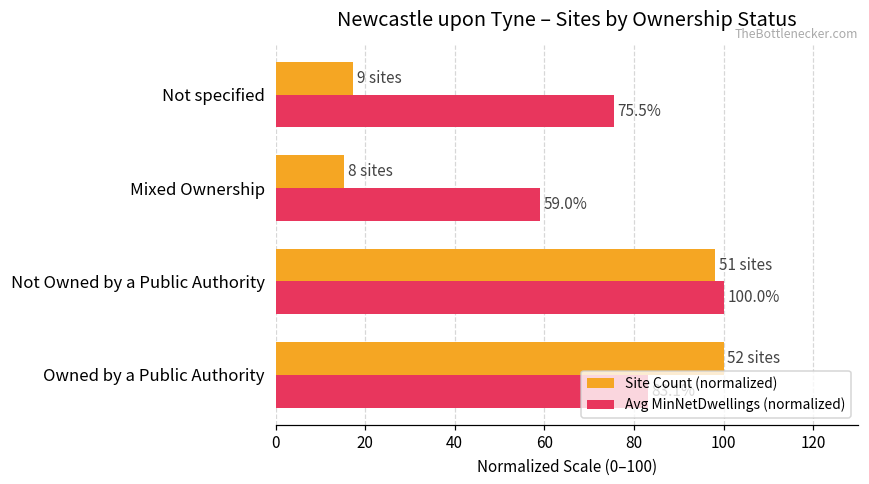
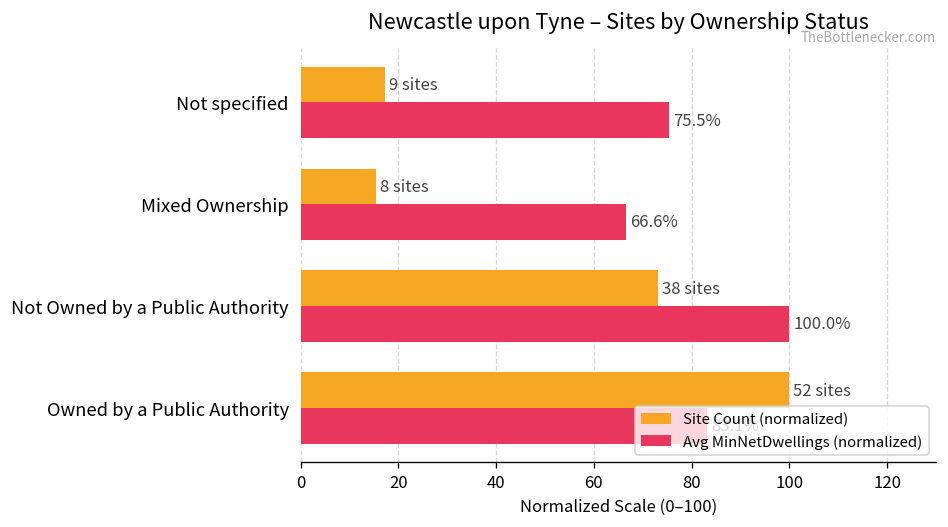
Avg MinNetDwellings (normalized), Mixed Ownership: 59.0% -> 66.6%
Site Count (normalized), Not Owned by a Public Authority: 51 -> 38
